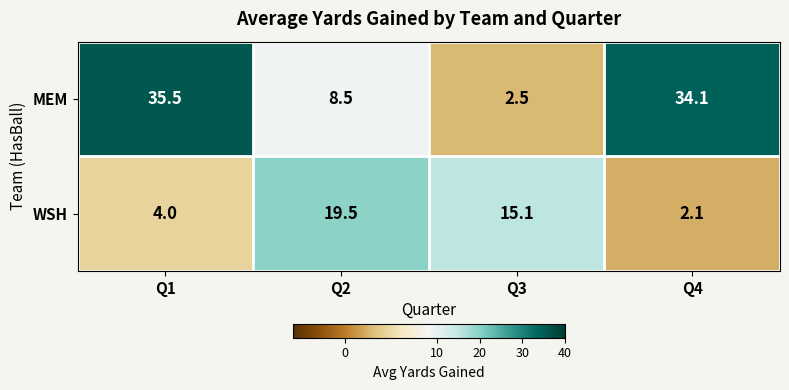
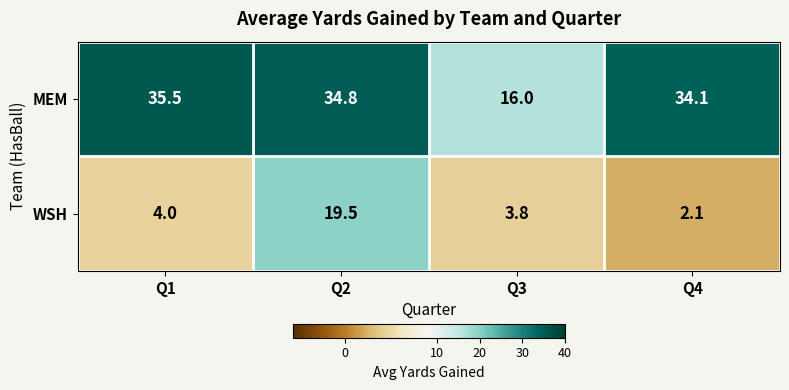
MEM, Q2: 8.5 -> 34.8
MEM, Q3: 2.5 -> 16.0
WSH, Q3: 15.1 -> 3.8
